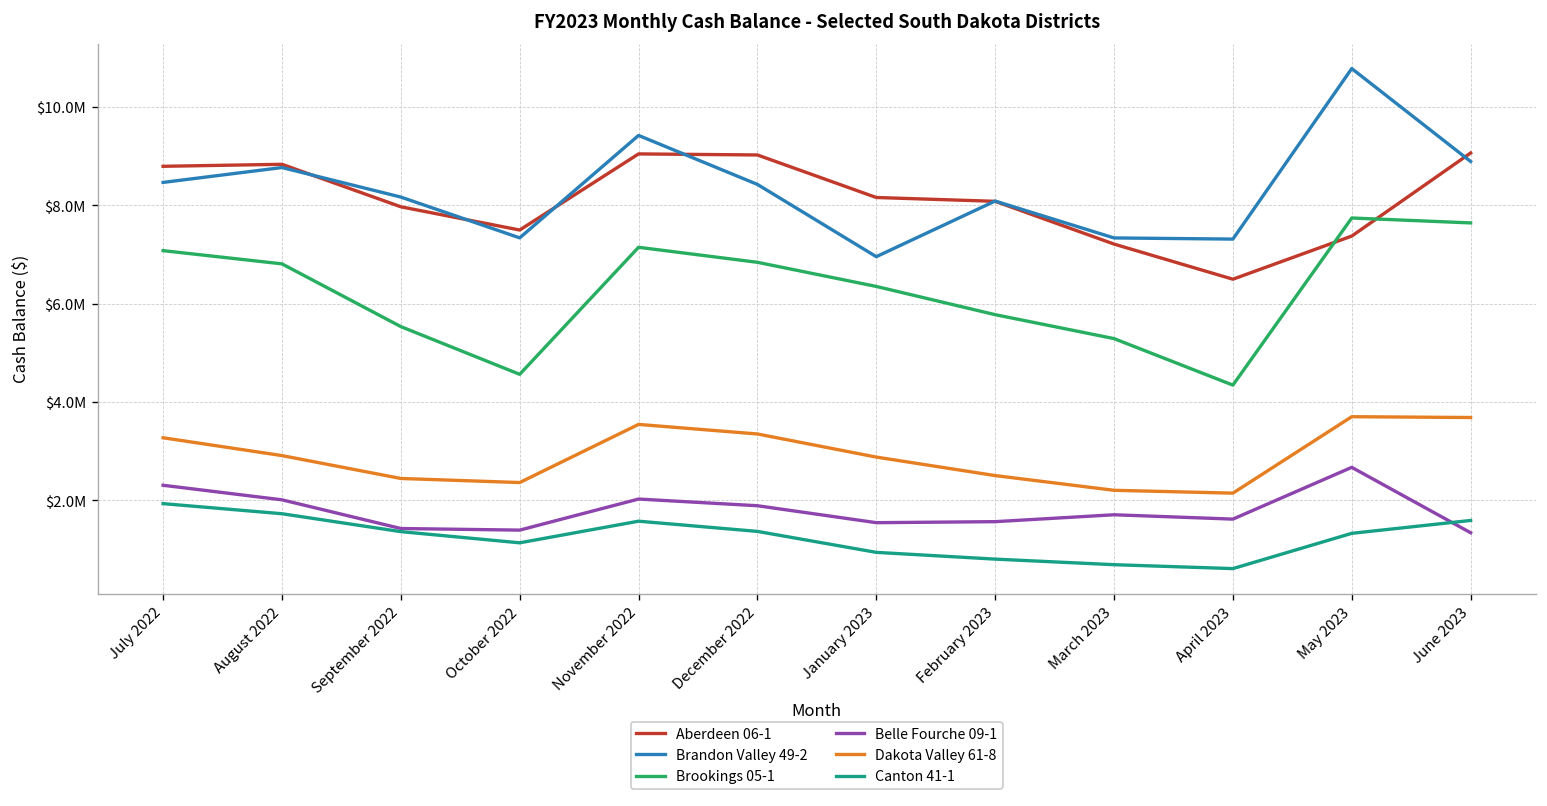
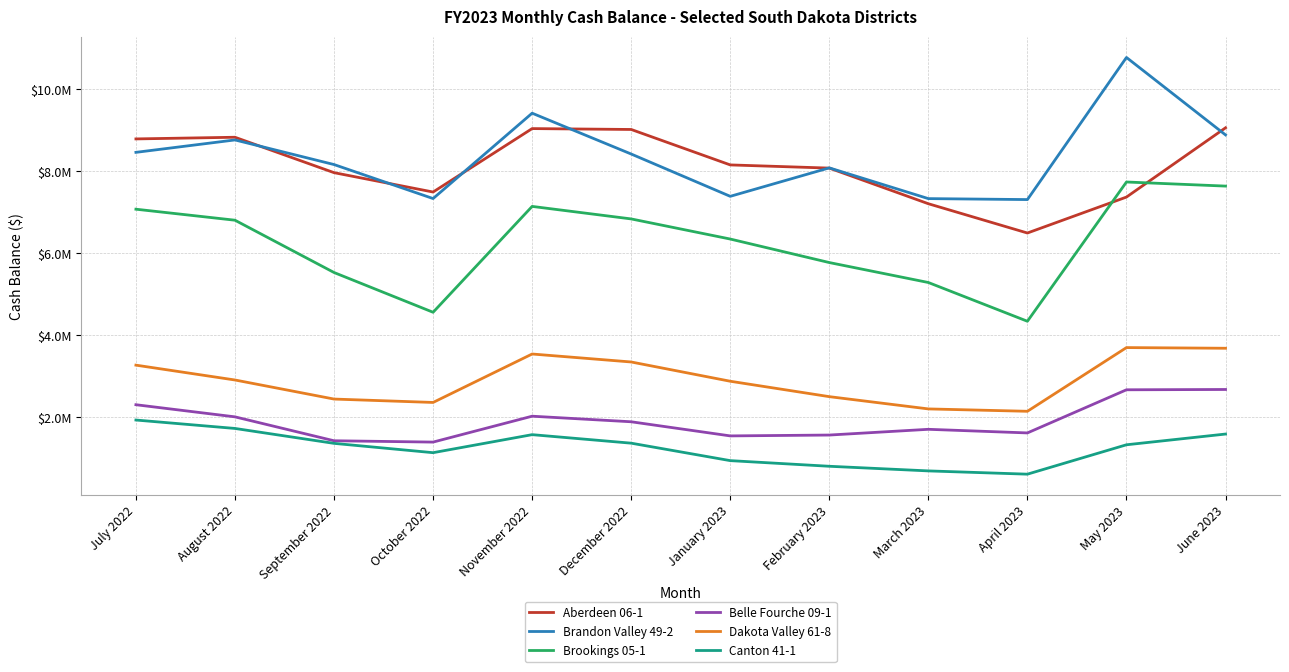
Brandon Valley 49-2, January 2023: $7000000 -> $7400000
Belle Fourche 09-1, June 2023: $1300000 -> $2700000
